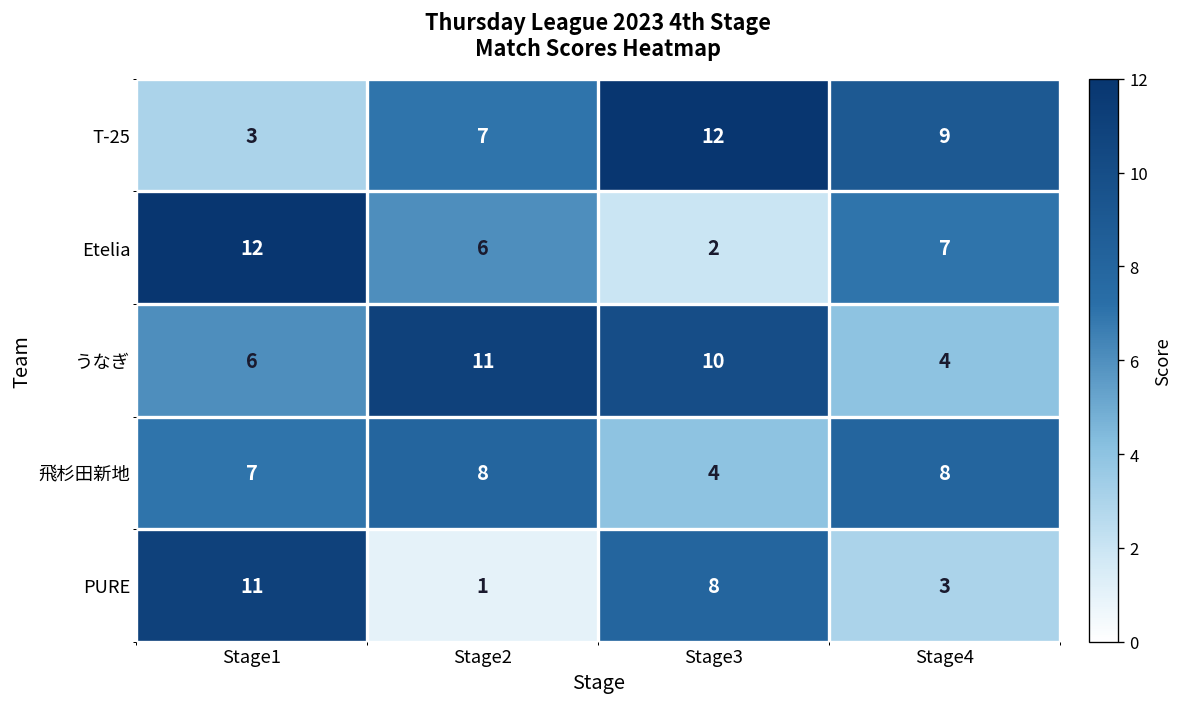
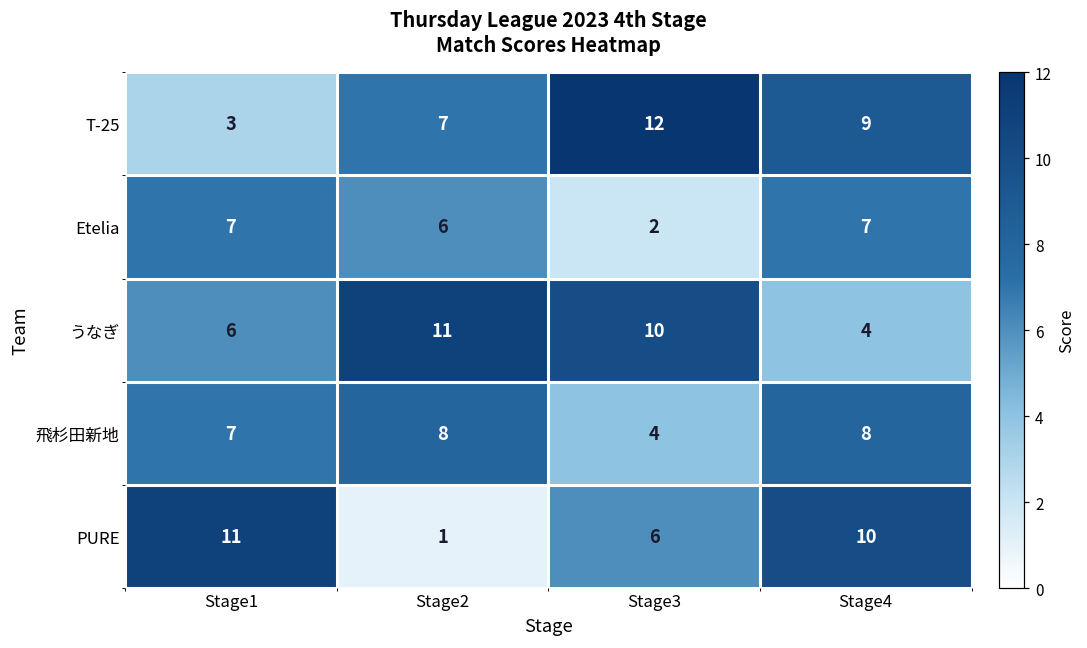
Etelia, Stage1: 12 -> 7
PURE, Stage3: 8 -> 6
PURE, Stage4: 3 -> 10
